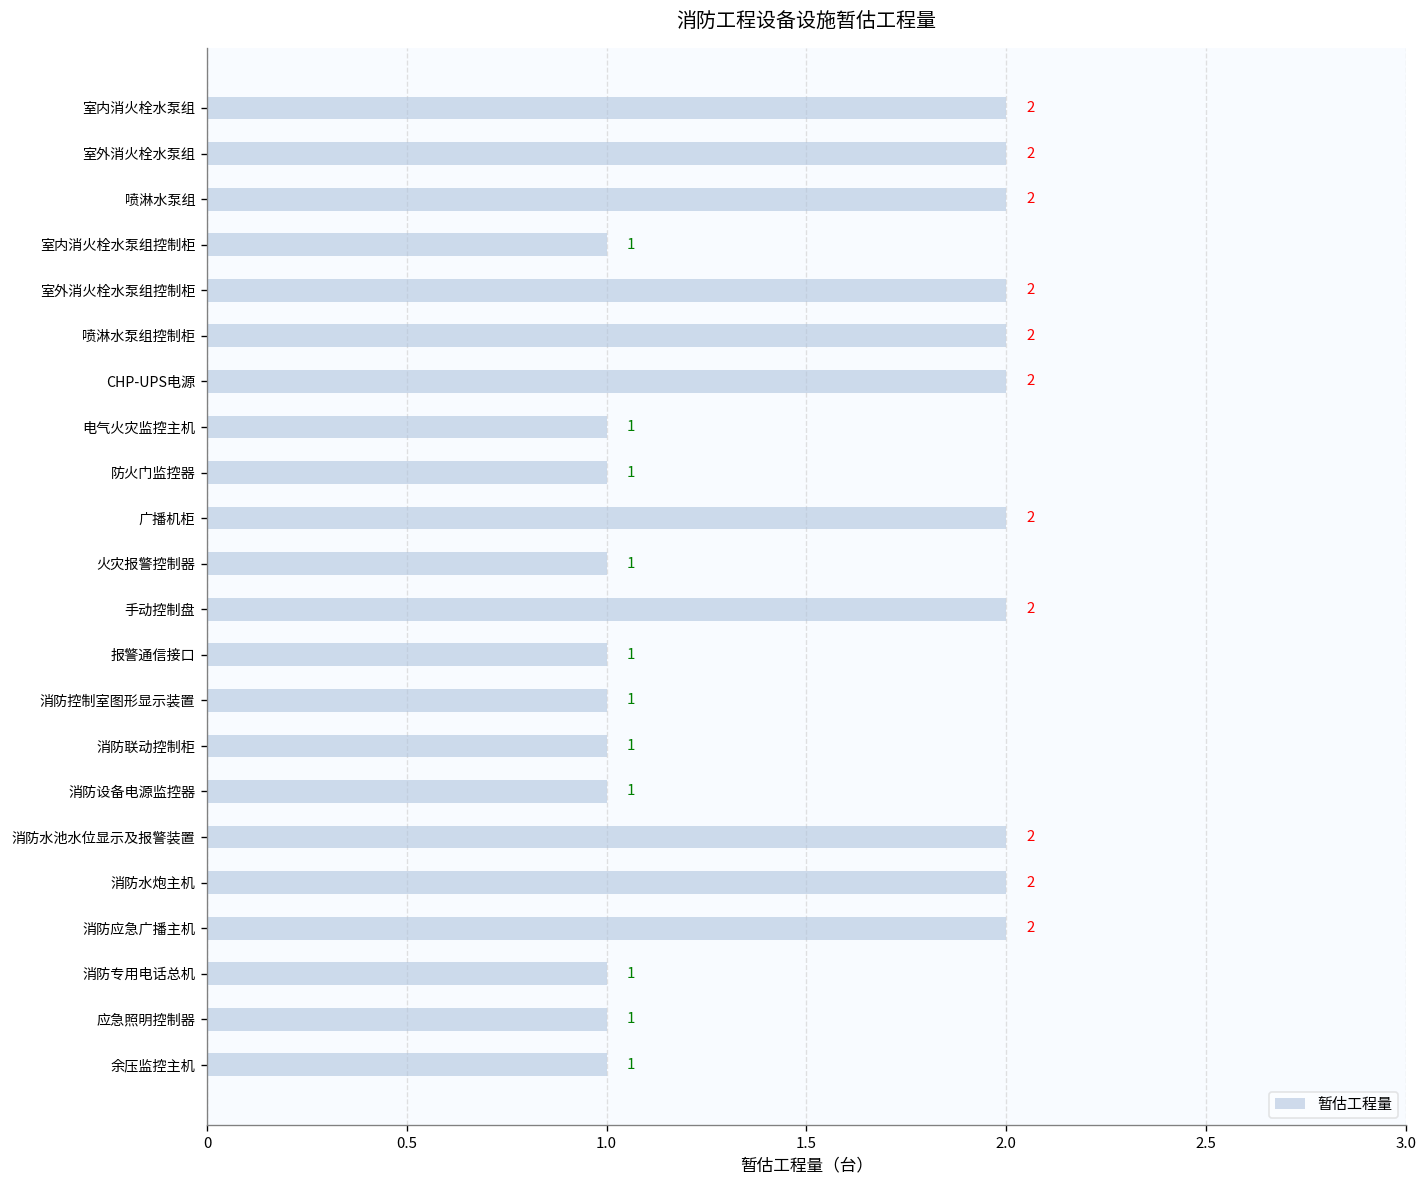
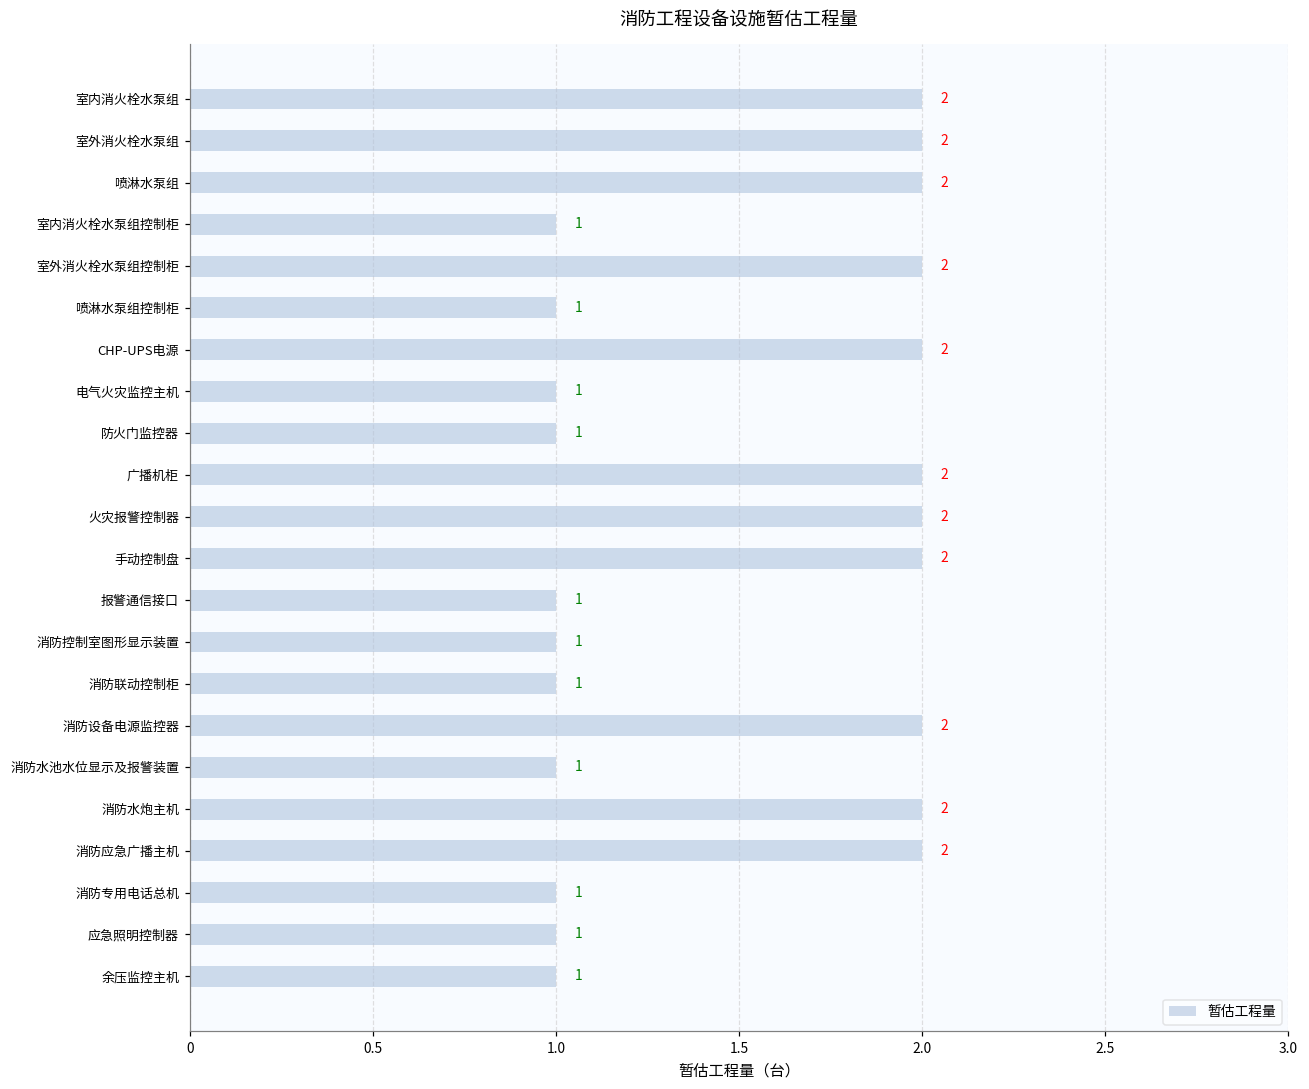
喷淋水泵组控制柜: 2 -> 1
火灾报警控制器: 1 -> 2
消防设备电源监控器: 1 -> 2
消防水池水位显示及报警装置: 2 -> 1
